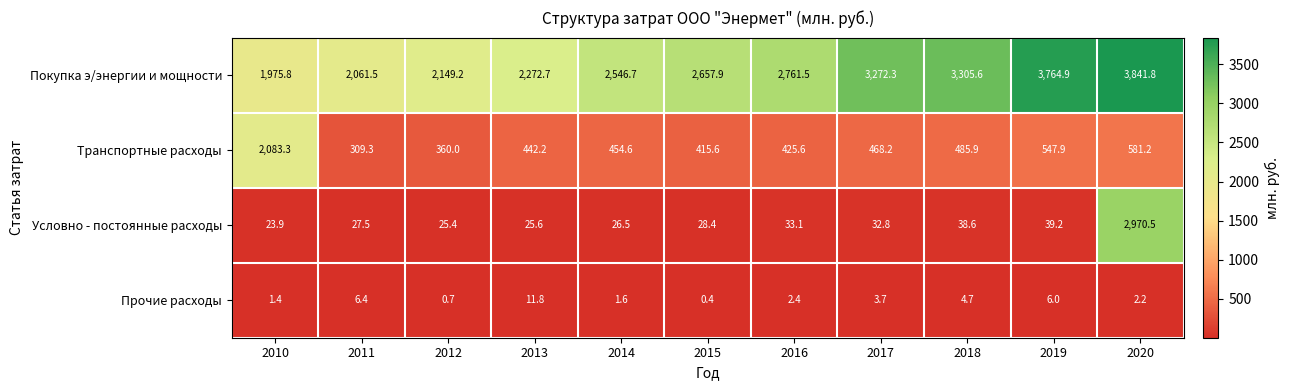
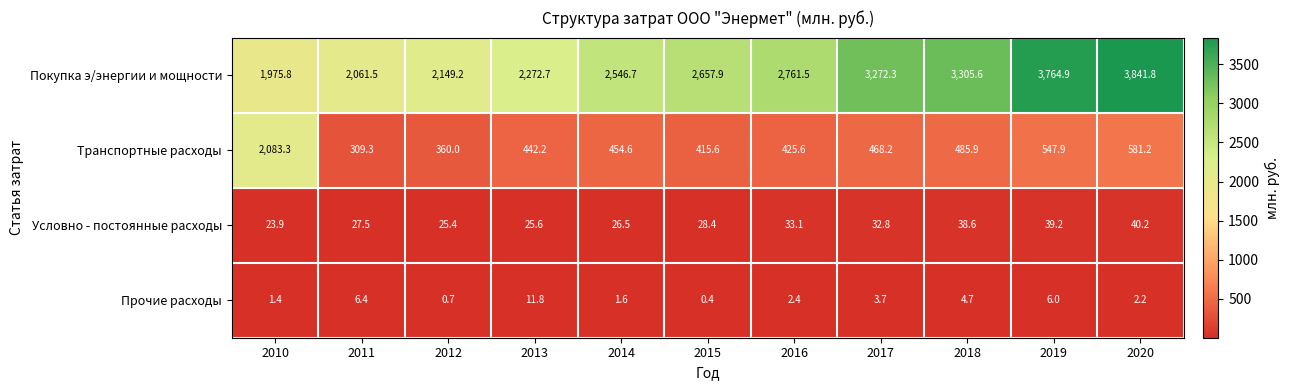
Условно - постоянные расходы, 2020: 2,970.5 -> 40.2
